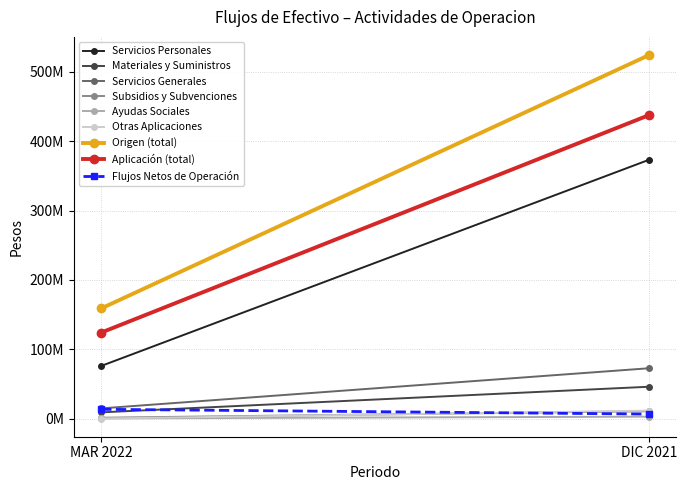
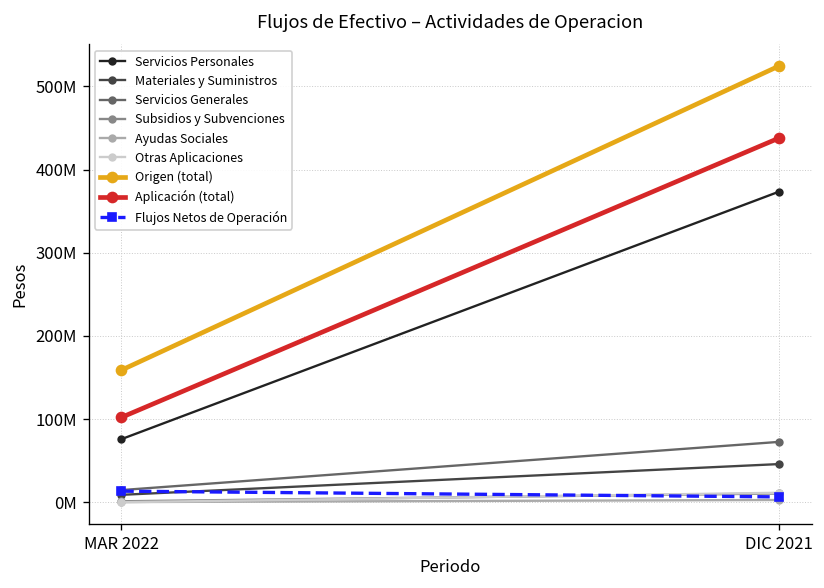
Aplicación (total), MAR 2022: 120000000 -> 100000000
